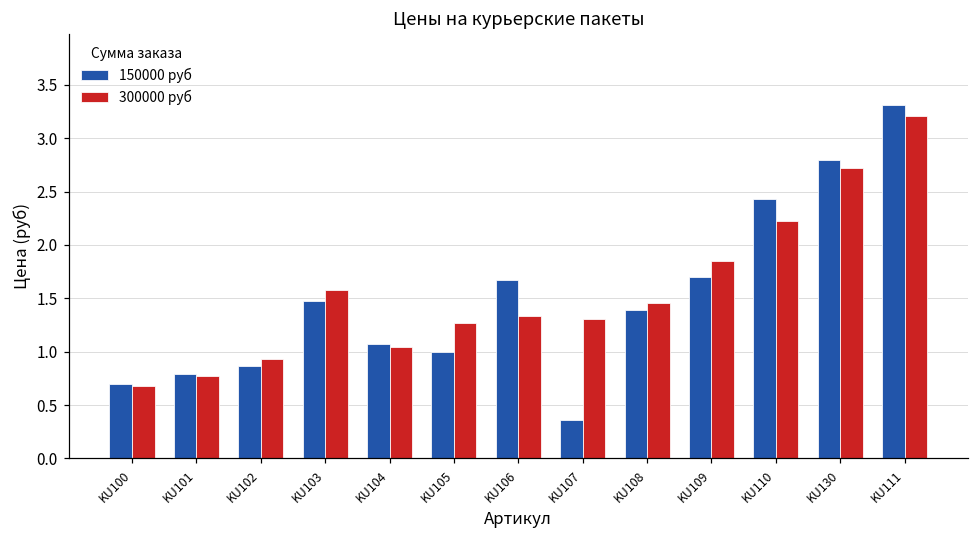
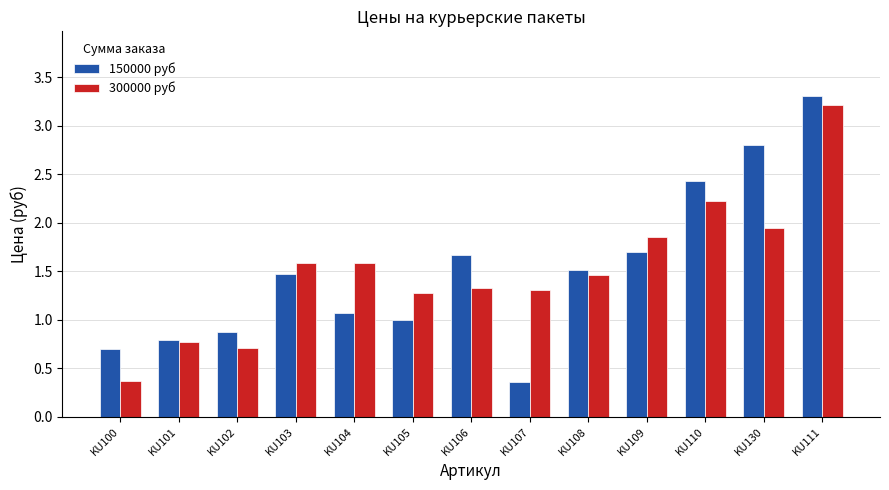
300000 руб, KU100: 0.7 -> 0.4
300000 руб, KU102: 0.9 -> 0.7
300000 руб, KU104: 1.0 -> 1.6
150000 руб, KU108: 1.4 -> 1.5
300000 руб, KU130: 2.7 -> 2.0
